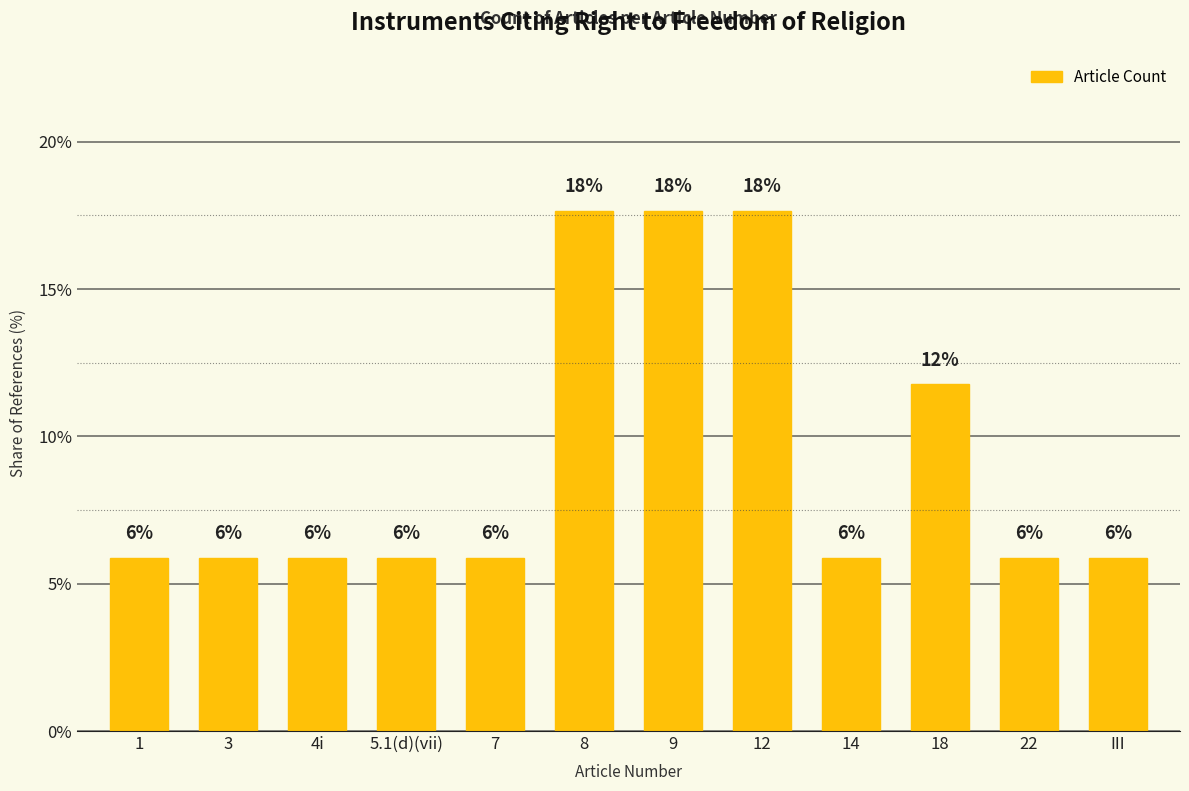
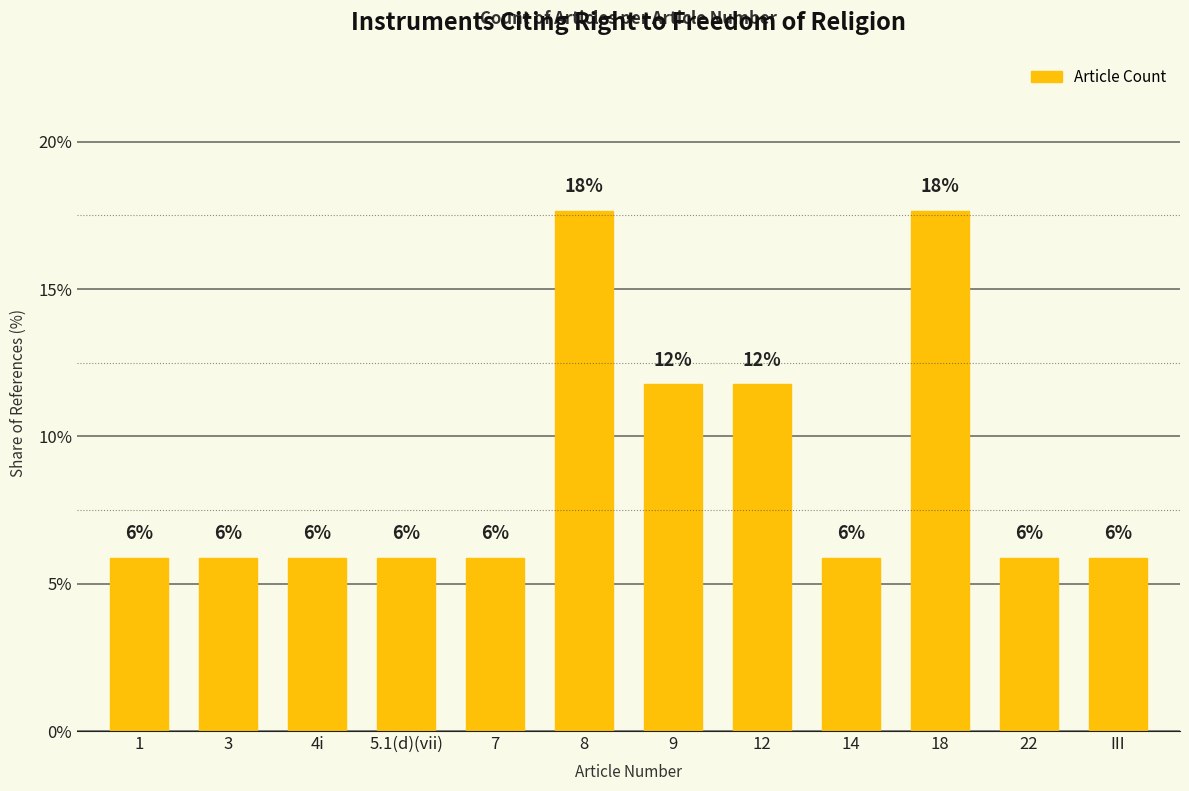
9: 18% -> 12%
12: 18% -> 12%
18: 12% -> 18%
